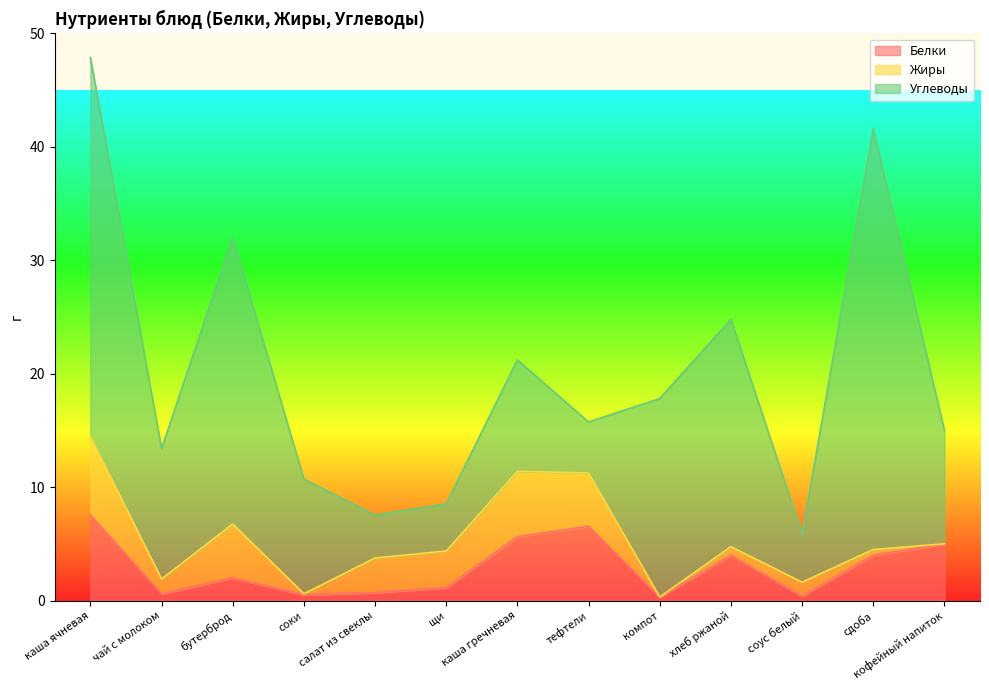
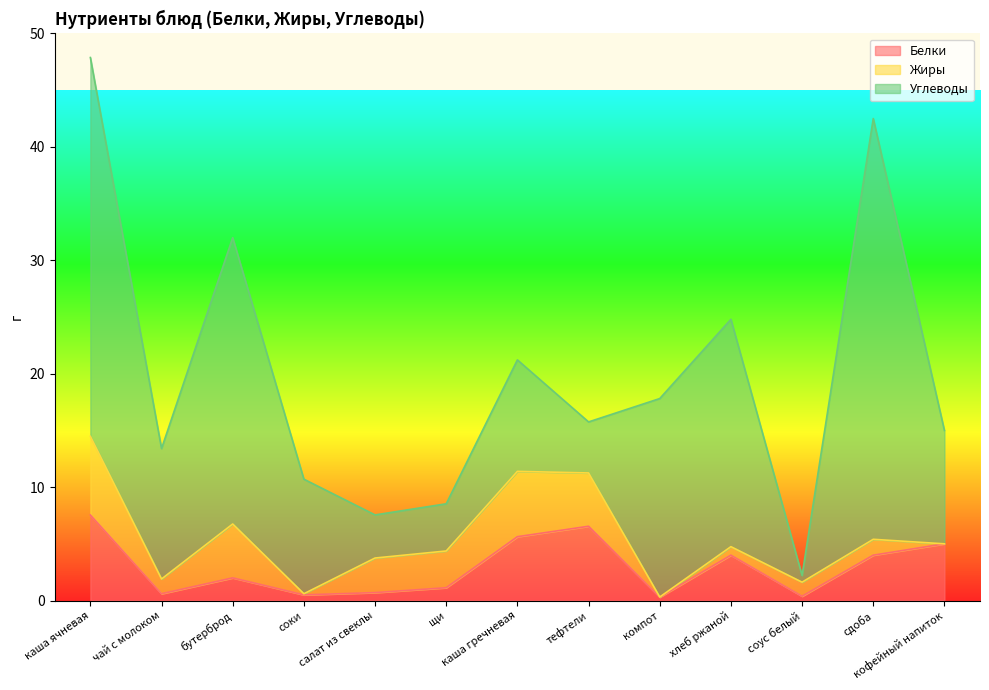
Углеводы, соус белый: 4.2 -> 0.6
Жиры, сдоба: 0.5 -> 1.4
